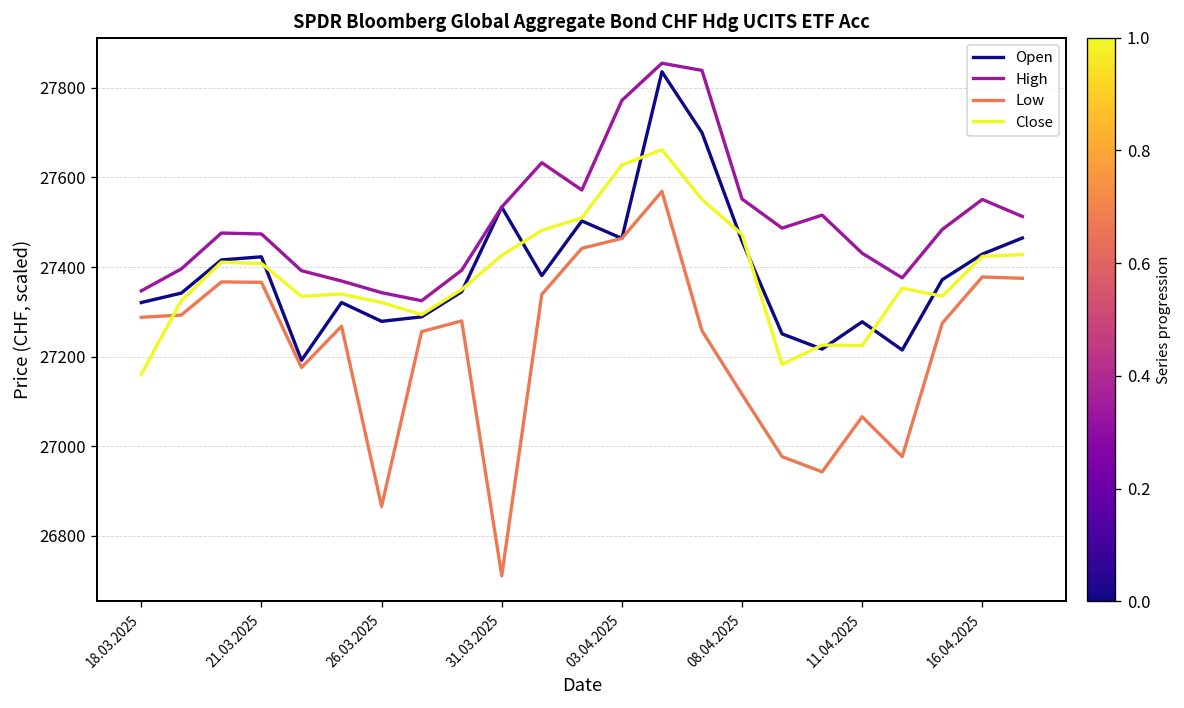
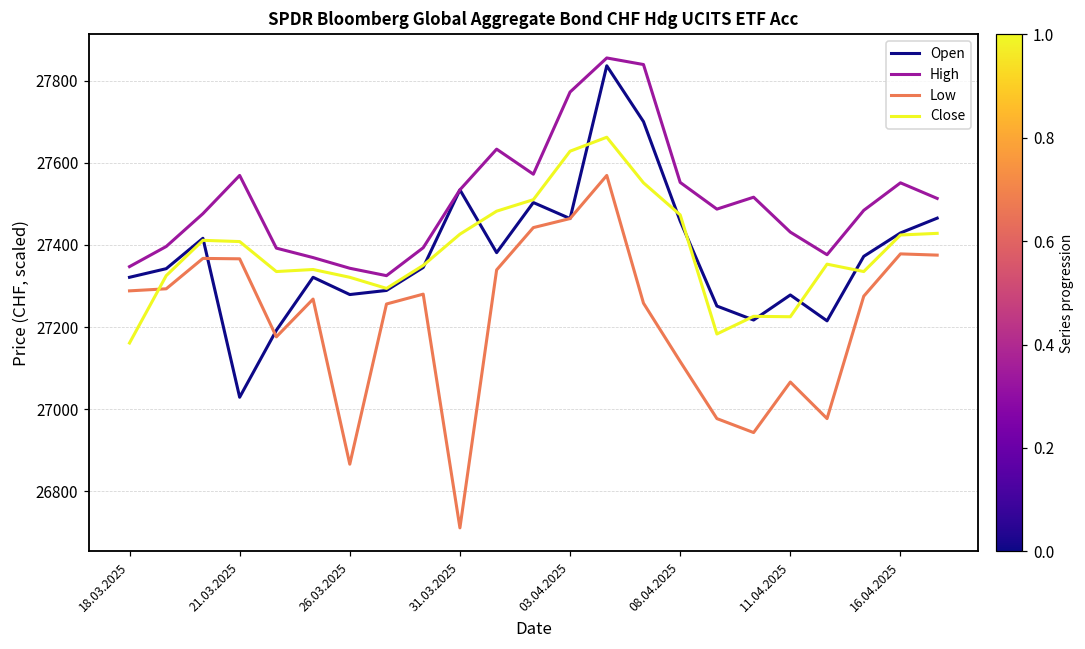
Open, 21.03.2025: 27420 -> 27030
High, 21.03.2025: 27470 -> 27570
